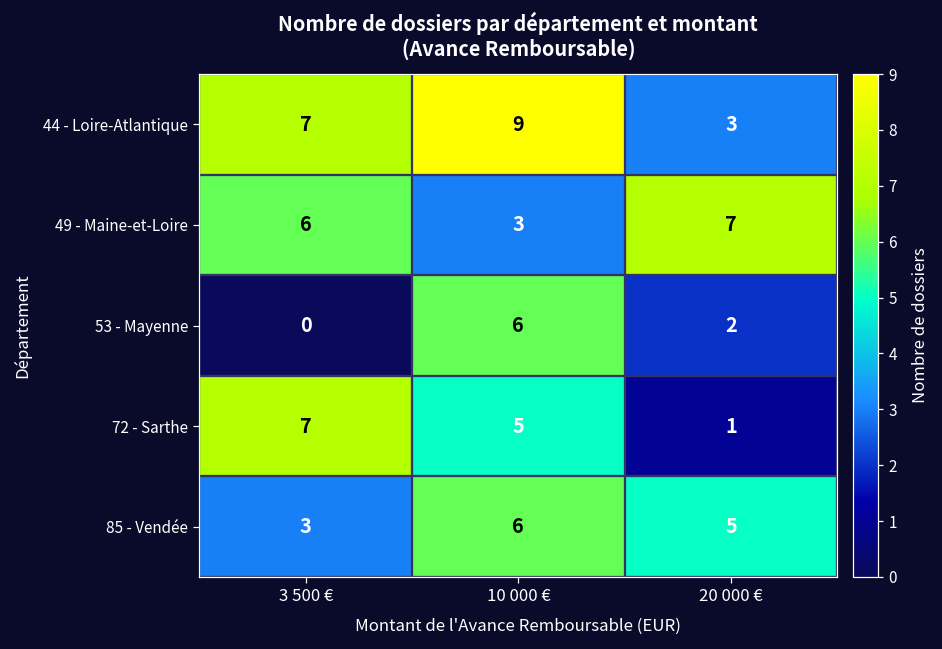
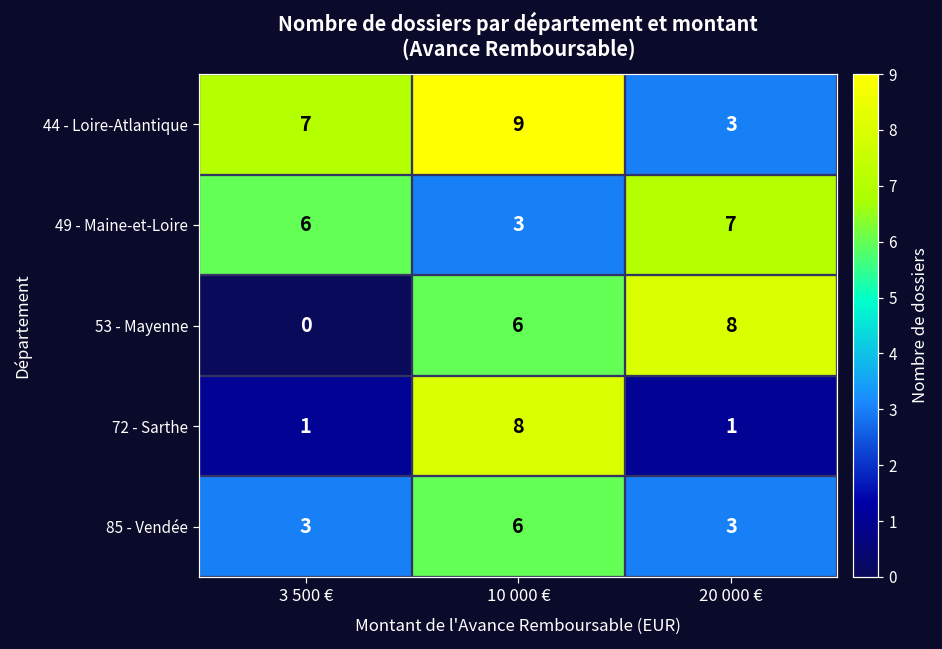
53 - Mayenne, 20 000 €: 2 -> 8
72 - Sarthe, 3 500 €: 7 -> 1
72 - Sarthe, 10 000 €: 5 -> 8
85 - Vendée, 20 000 €: 5 -> 3
